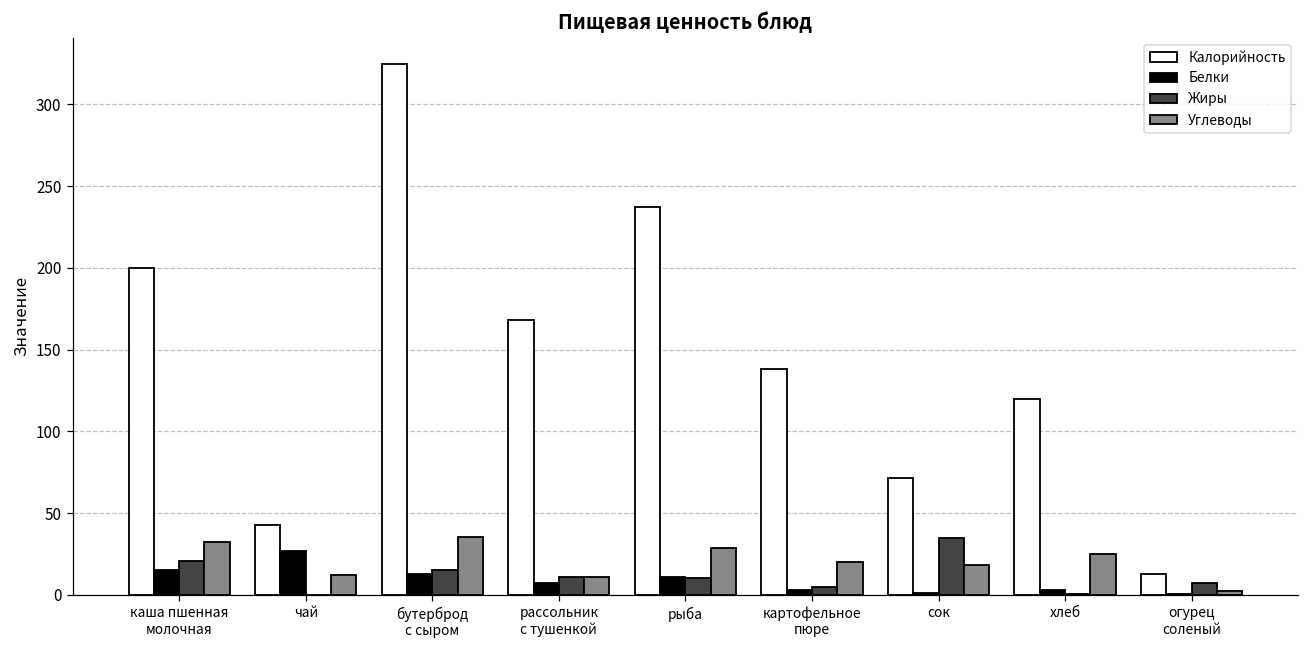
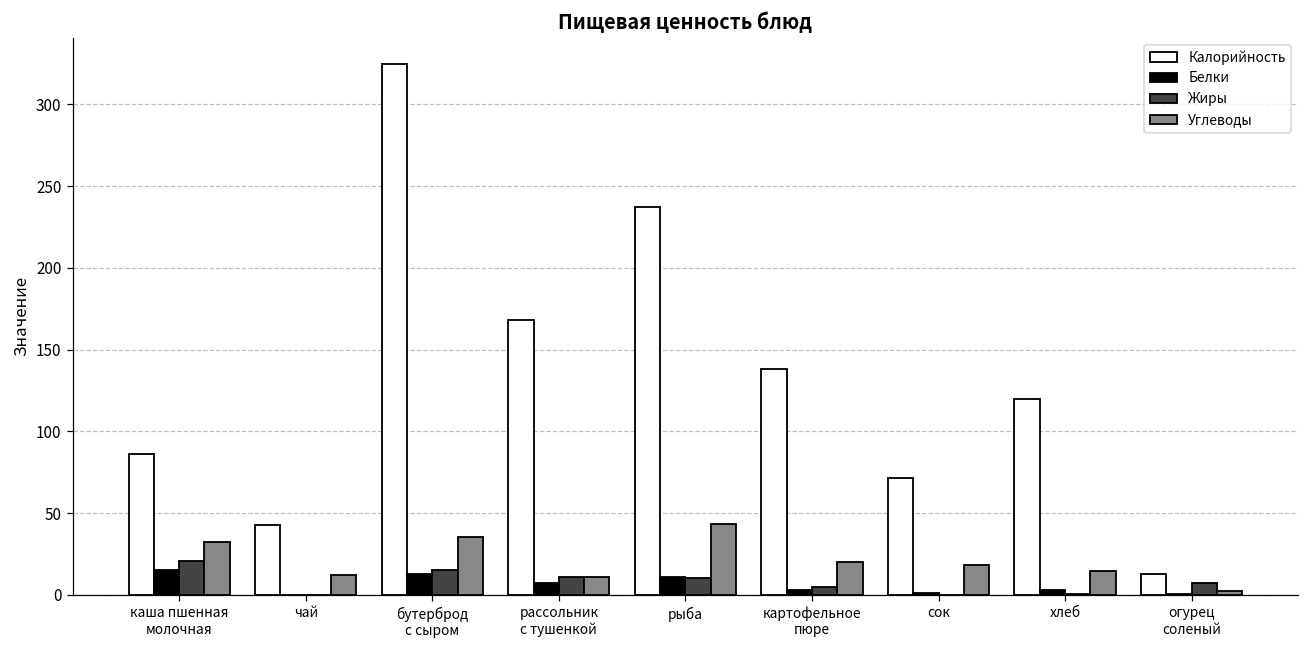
Калорийность, каша пшенная молочная: 200 -> 86
Белки, чай: 27 -> 0
Углеводы, рыба: 29 -> 43
Жиры, сок: 35 -> 0
Углеводы, хлеб: 25 -> 15
